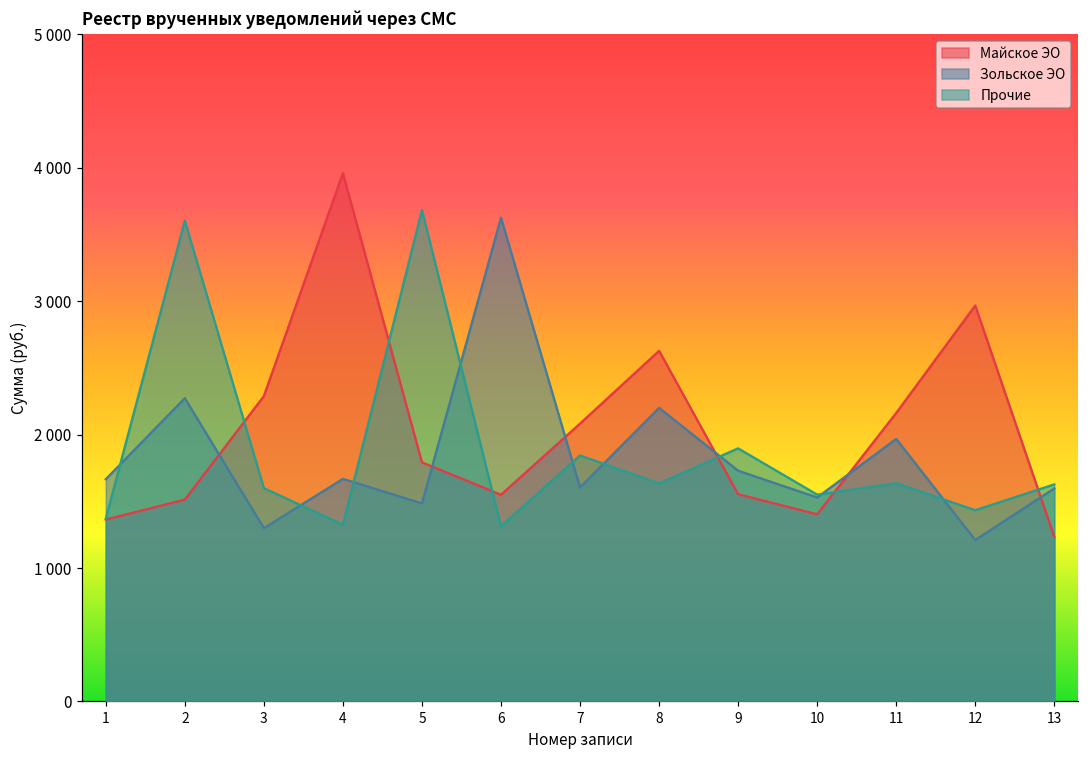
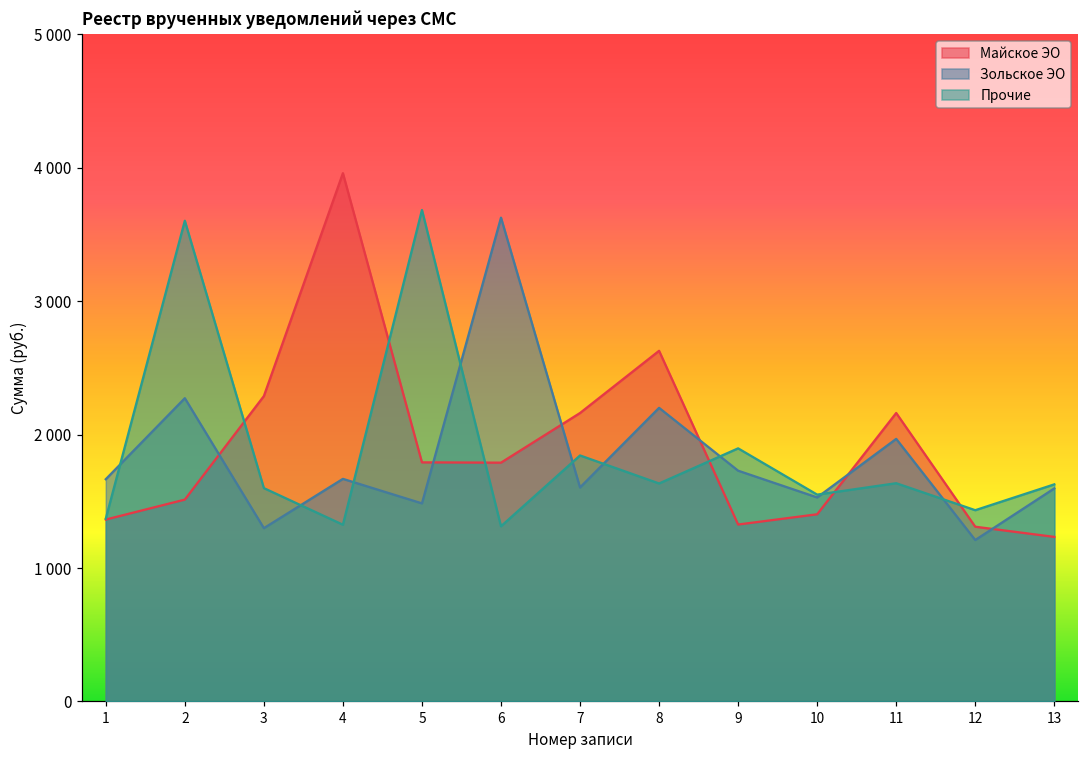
Майское ЭО, 6: 1550 -> 1790
Майское ЭО, 7: 2080 -> 2160
Майское ЭО, 9: 1550 -> 1330
Майское ЭО, 12: 2970 -> 1310
